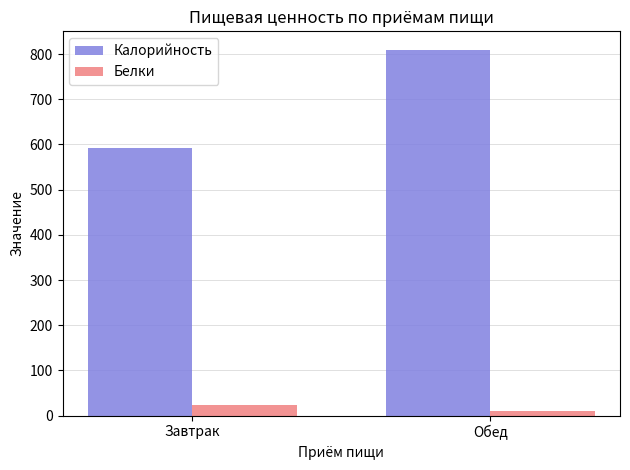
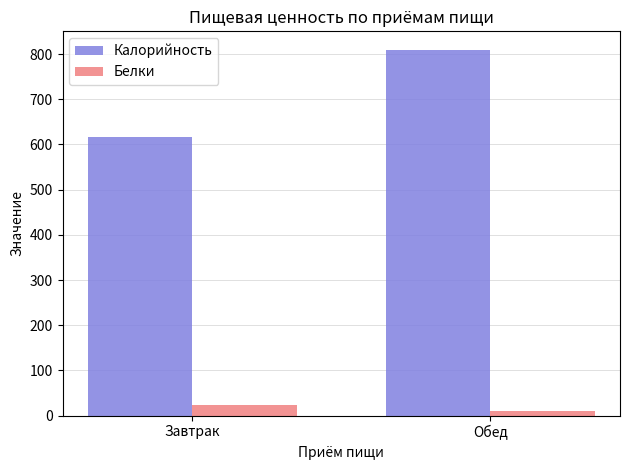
Калорийность, Завтрак: 590 -> 620
